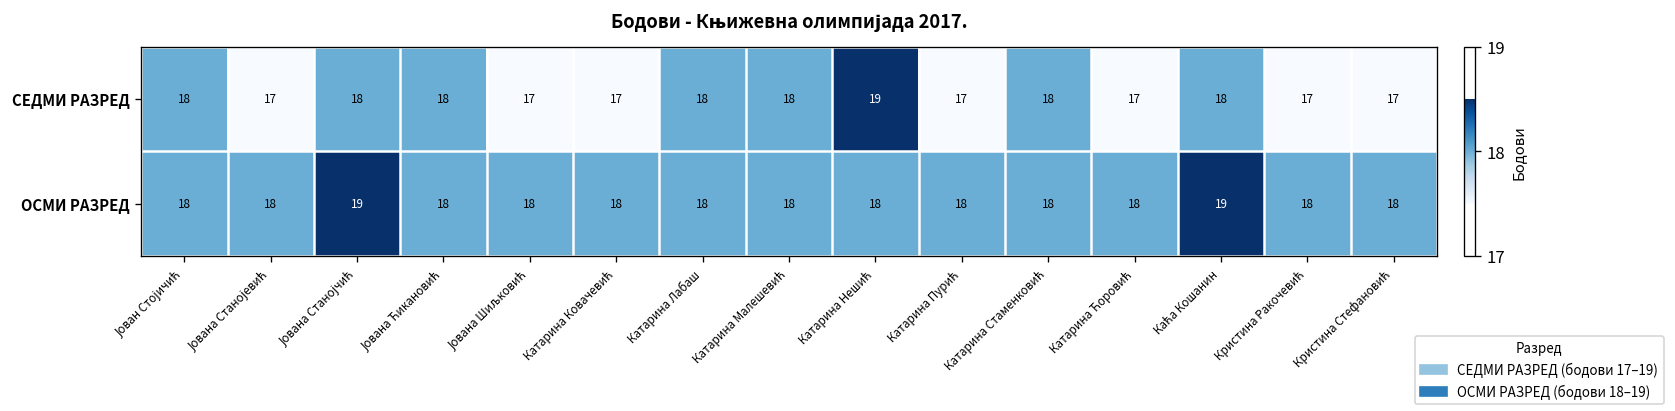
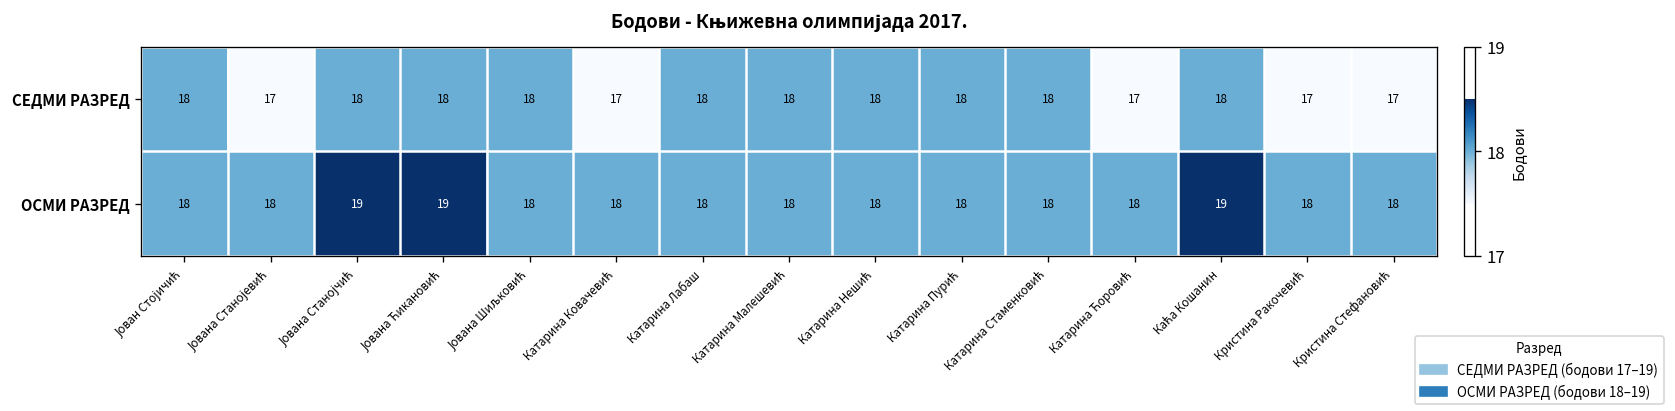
СЕДМИ РАЗРЕД, Јована Шиљковић: 17 -> 18
СЕДМИ РАЗРЕД, Катарина Нешић: 19 -> 18
СЕДМИ РАЗРЕД, Катарина Пурић: 17 -> 18
ОСМИ РАЗРЕД, Јована Ћикановић: 18 -> 19
